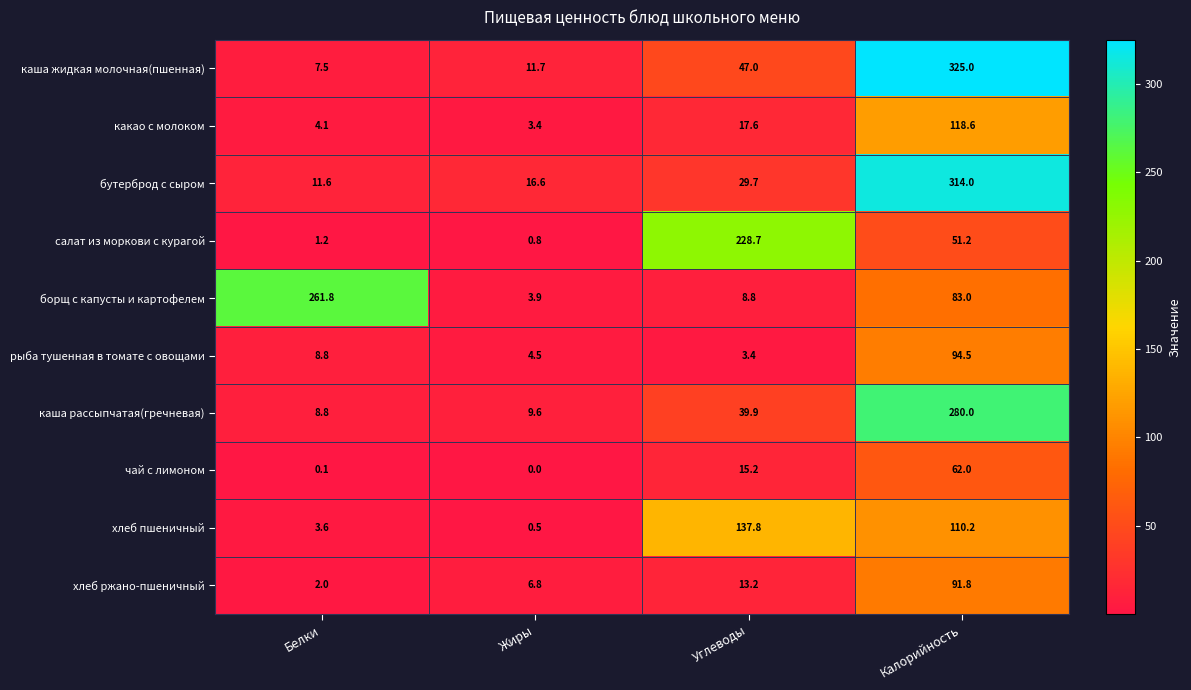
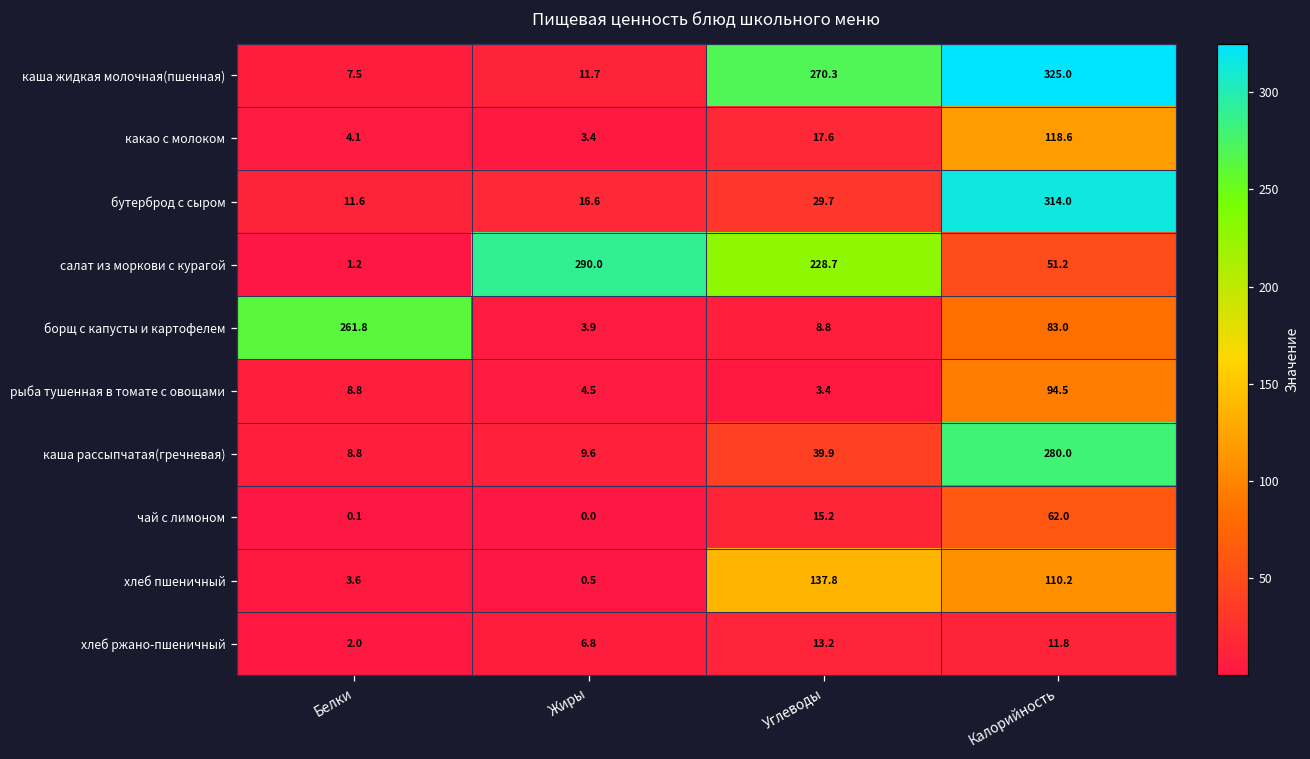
каша жидкая молочная(пшенная), Углеводы: 47.0 -> 270.3
салат из моркови с курагой, Жиры: 0.8 -> 290.0
хлеб ржано-пшеничный, Калорийность: 91.8 -> 11.8
